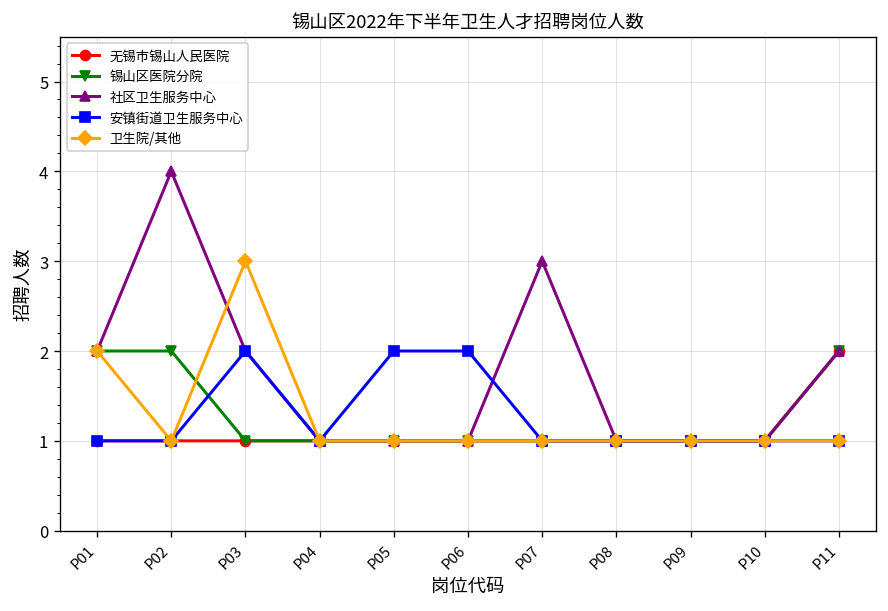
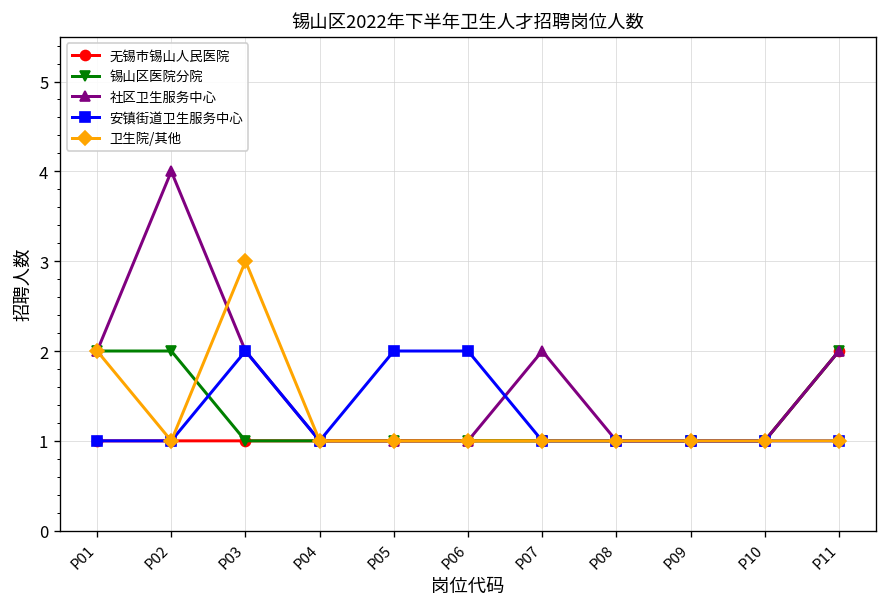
社区卫生服务中心, P07: 3 -> 2
